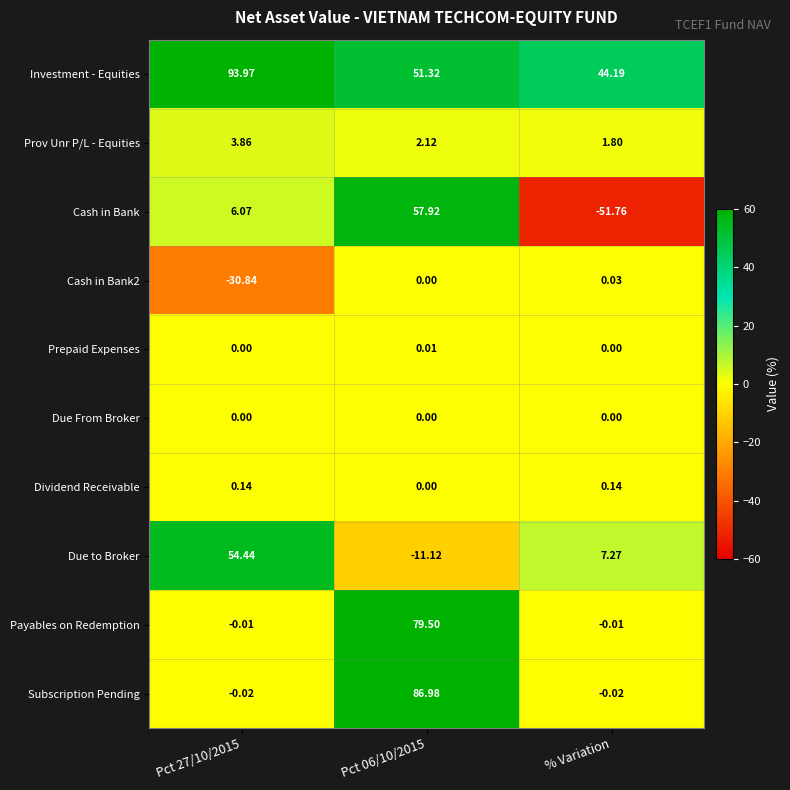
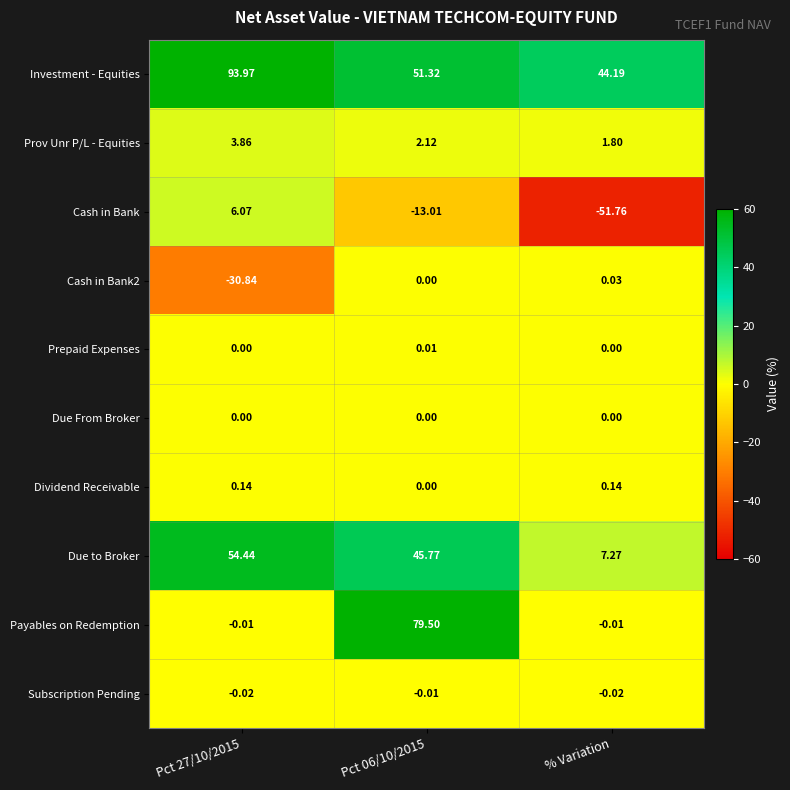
Cash in Bank, Pct 06/10/2015: 57.92 -> -13.01
Due to Broker, Pct 06/10/2015: -11.12 -> 45.77
Subscription Pending, Pct 06/10/2015: 86.98 -> -0.01
